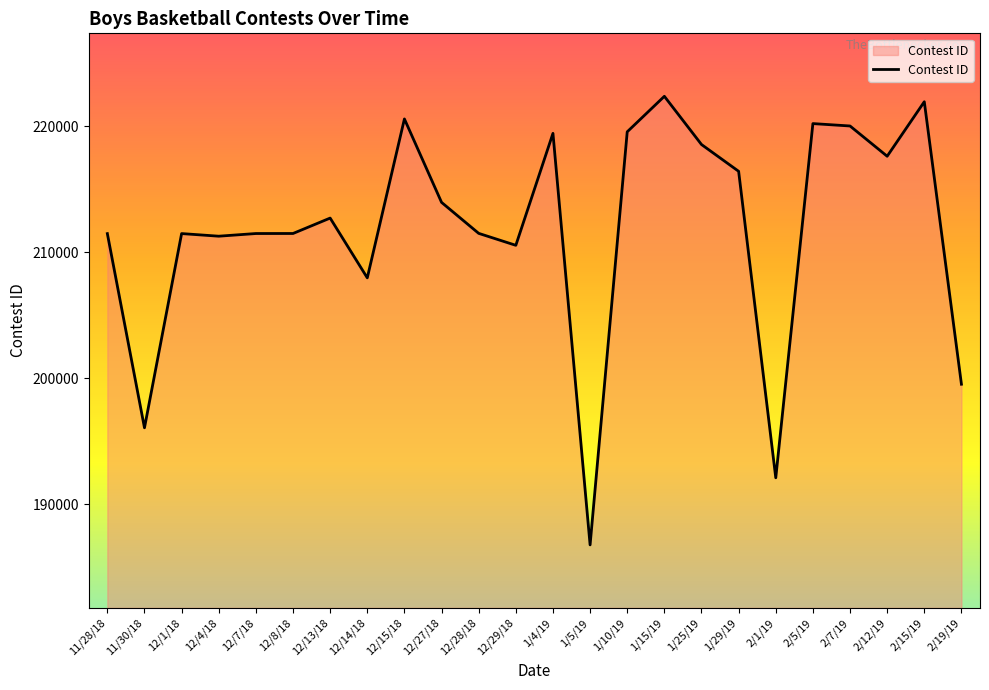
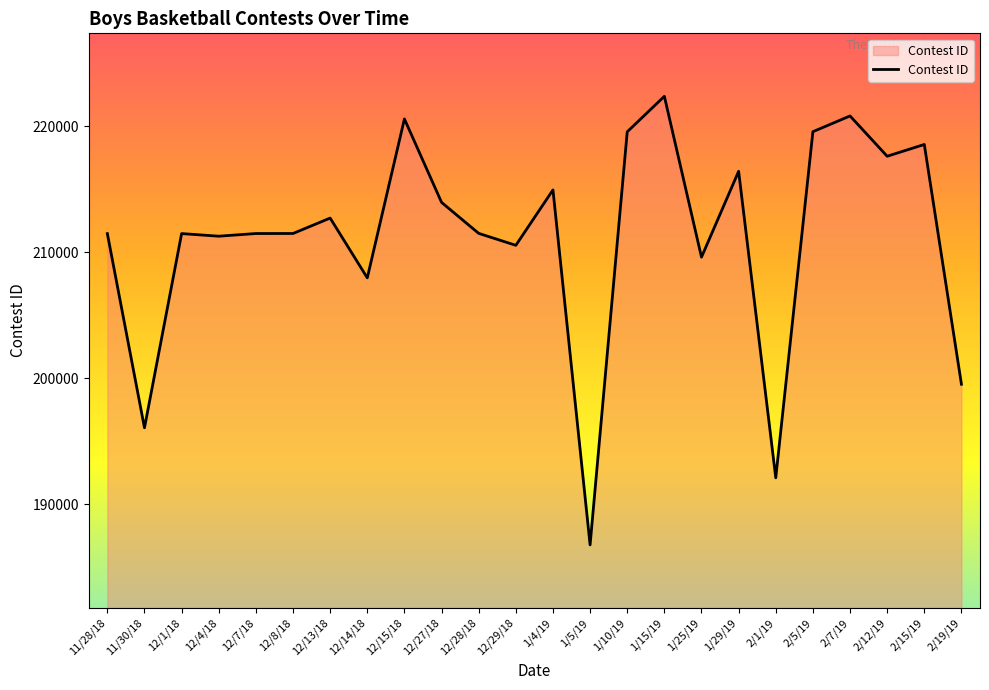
1/4/19: 219400 -> 215000
1/25/19: 218600 -> 209600
2/5/19: 220200 -> 219600
2/7/19: 220000 -> 220800
2/15/19: 222000 -> 218600
